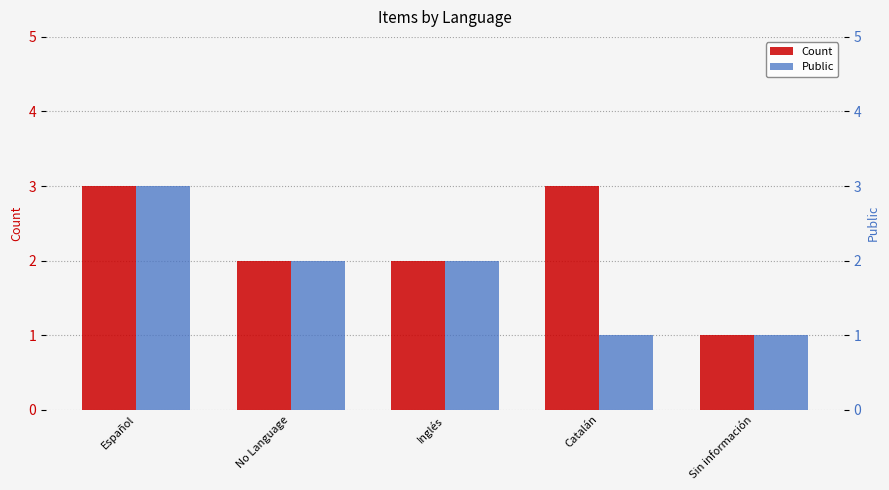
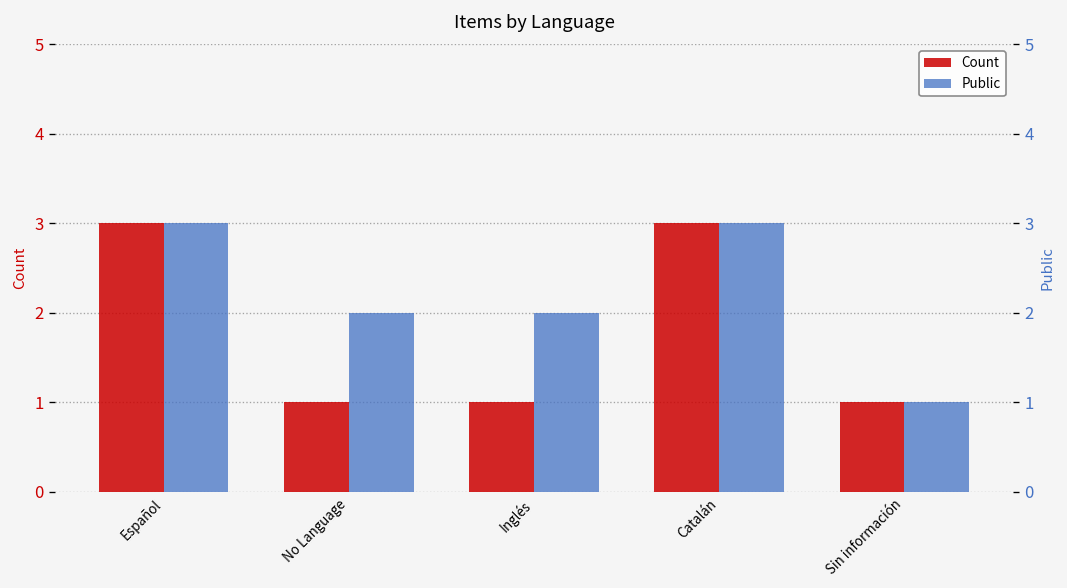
Count, No Language: 2 -> 1
Count, Inglés: 2 -> 1
Public, Catalán: 1 -> 3
